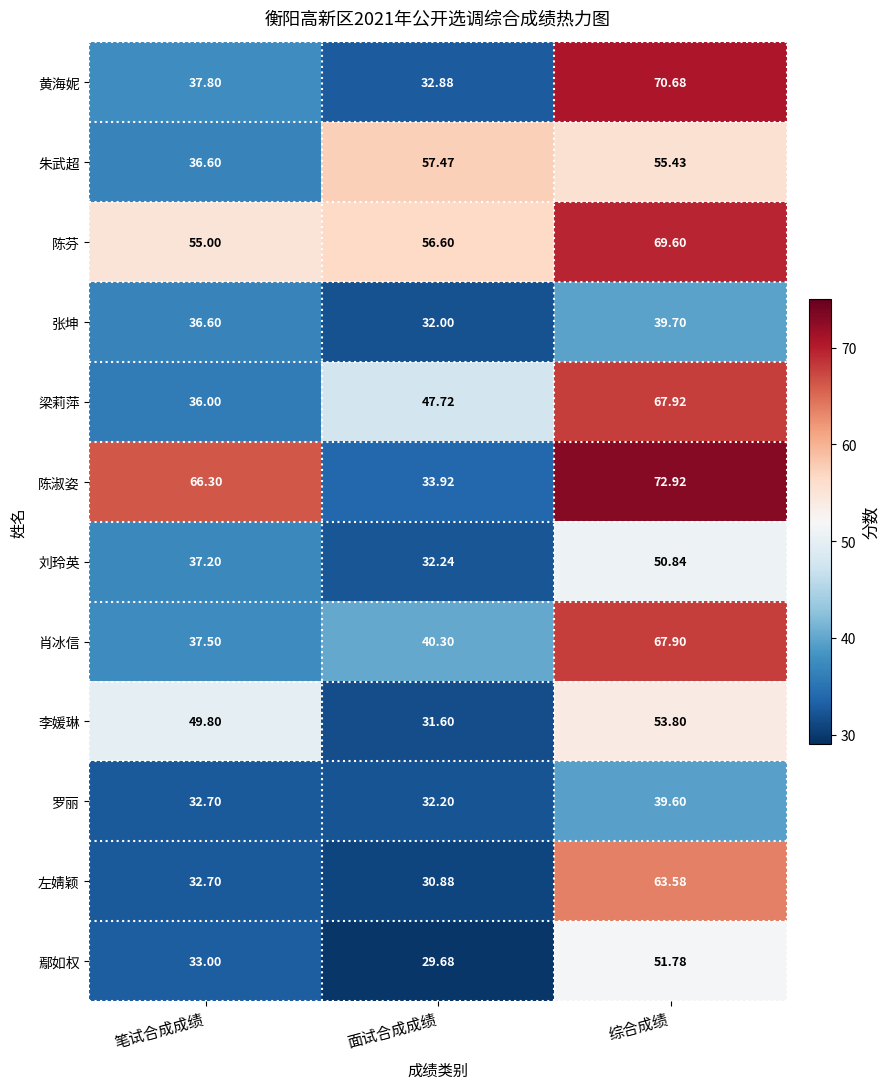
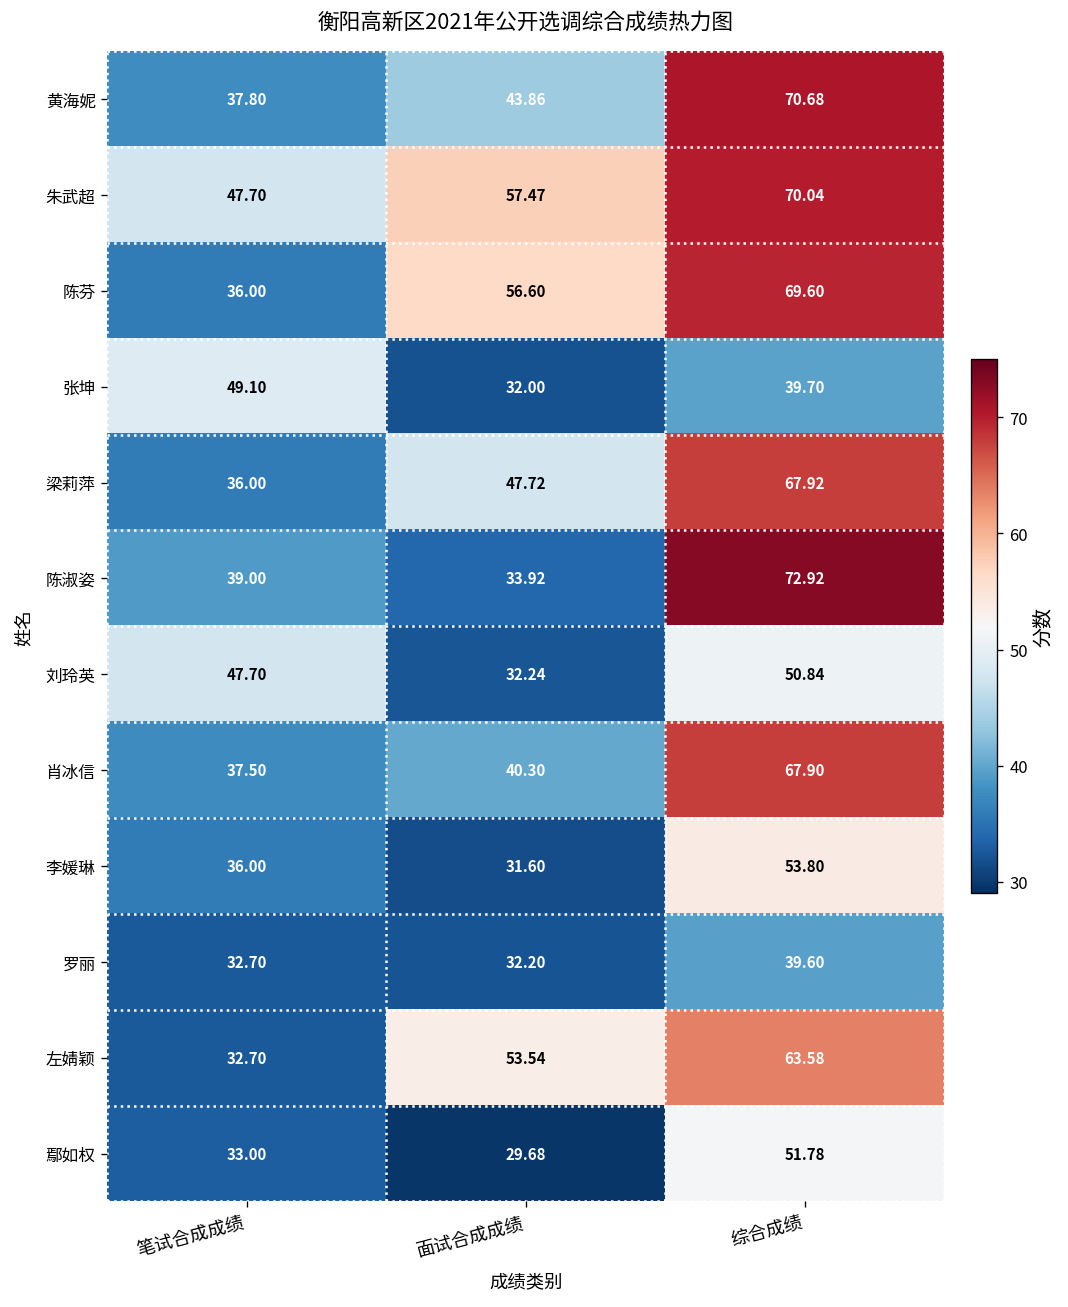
黄海妮, 面试合成成绩: 32.88 -> 43.86
朱武超, 笔试合成成绩: 36.60 -> 47.70
朱武超, 综合成绩: 55.43 -> 70.04
陈芬, 笔试合成成绩: 55.00 -> 36.00
张坤, 笔试合成成绩: 36.60 -> 49.10
陈淑姿, 笔试合成成绩: 66.30 -> 39.00
刘玲英, 笔试合成成绩: 37.20 -> 47.70
李媛琳, 笔试合成成绩: 49.80 -> 36.00
左婧颖, 面试合成成绩: 30.88 -> 53.54
